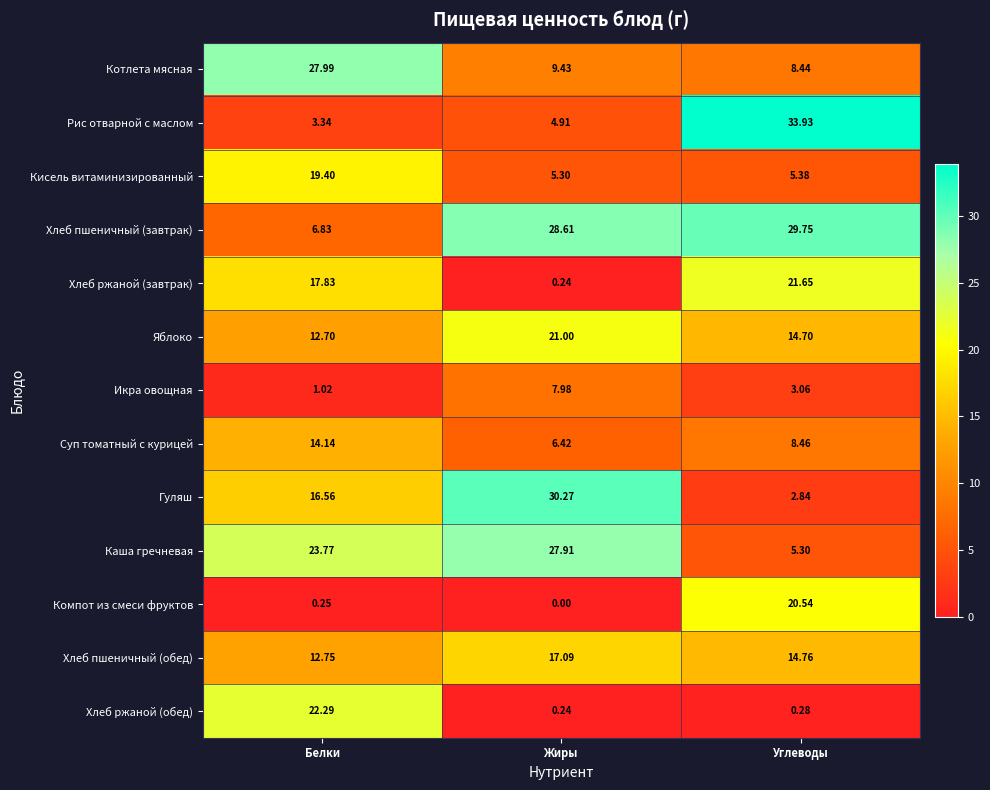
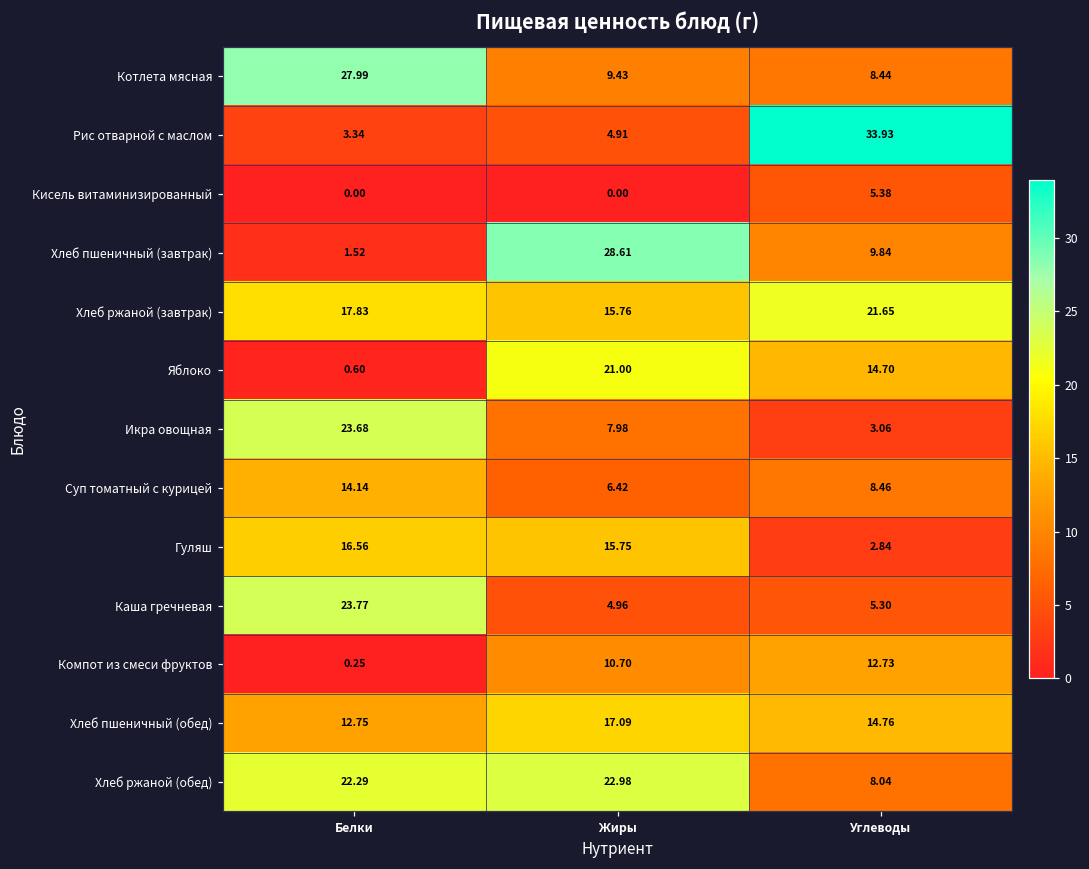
Кисель витаминизированный, Белки: 19.40 -> 0.00
Кисель витаминизированный, Жиры: 5.30 -> 0.00
Хлеб пшеничный (завтрак), Белки: 6.83 -> 1.52
Хлеб пшеничный (завтрак), Углеводы: 29.75 -> 9.84
Хлеб ржаной (завтрак), Жиры: 0.24 -> 15.76
Яблоко, Белки: 12.70 -> 0.60
Икра овощная, Белки: 1.02 -> 23.68
Гуляш, Жиры: 30.27 -> 15.75
Каша гречневая, Жиры: 27.91 -> 4.96
Компот из смеси фруктов, Жиры: 0.00 -> 10.70
Компот из смеси фруктов, Углеводы: 20.54 -> 12.73
Хлеб ржаной (обед), Жиры: 0.24 -> 22.98
Хлеб ржаной (обед), Углеводы: 0.28 -> 8.04
